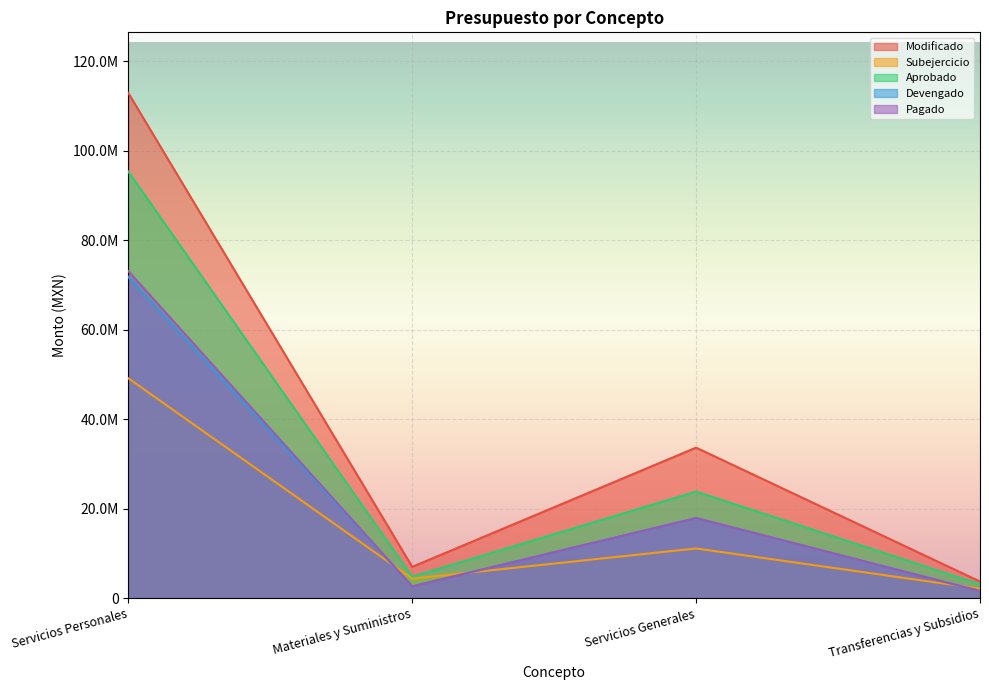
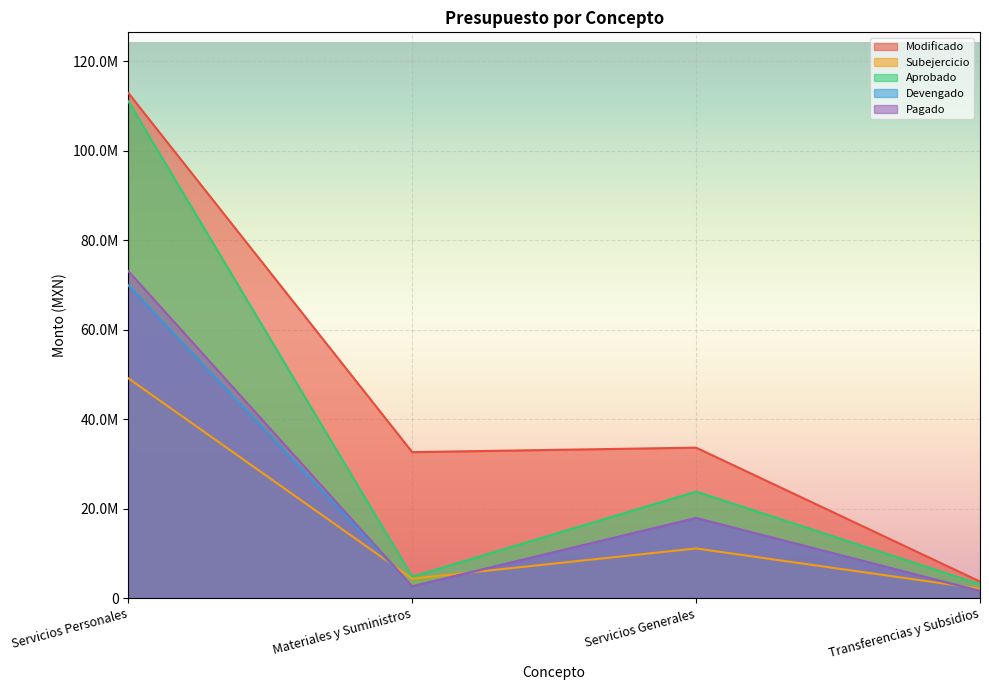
Aprobado, Servicios Personales: 95000000 -> 111000000
Devengado, Servicios Personales: 72000000 -> 70000000
Modificado, Materiales y Suministros: 7000000 -> 33000000
